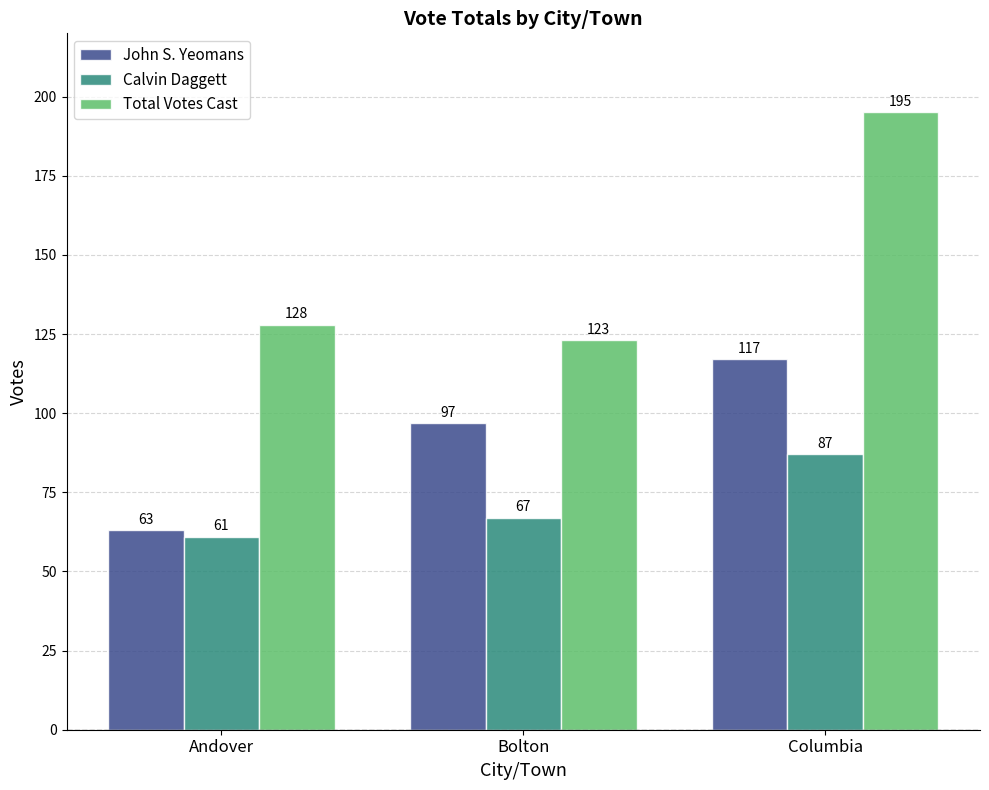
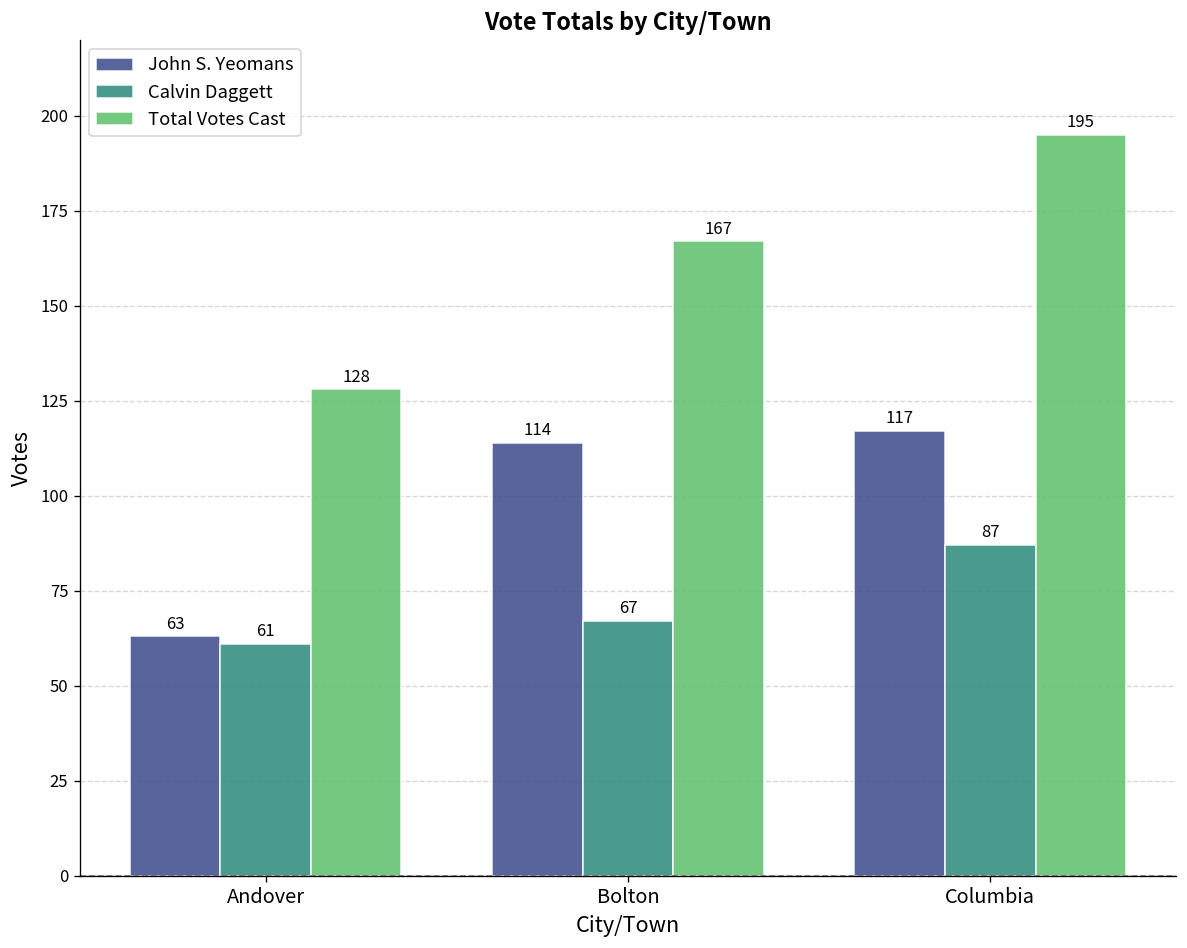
John S. Yeomans, Bolton: 97 -> 114
Total Votes Cast, Bolton: 123 -> 167
